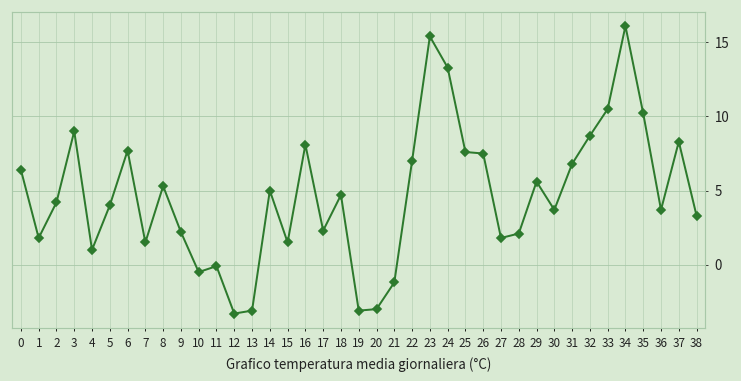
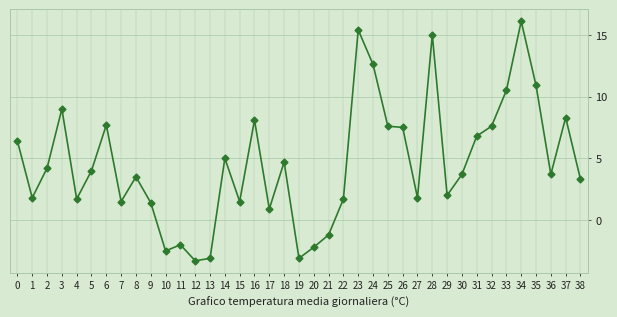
4: 1.0 -> 1.7
8: 5.3 -> 3.5
9: 2.2 -> 1.4
10: -0.5 -> -2.5
11: -0.1 -> -2.0
17: 2.3 -> 0.9
20: -3.0 -> -2.2
22: 7.0 -> 1.7
24: 13.3 -> 12.6
28: 2.1 -> 15.0
29: 5.6 -> 2.0
32: 8.7 -> 7.6
35: 10.2 -> 10.9
